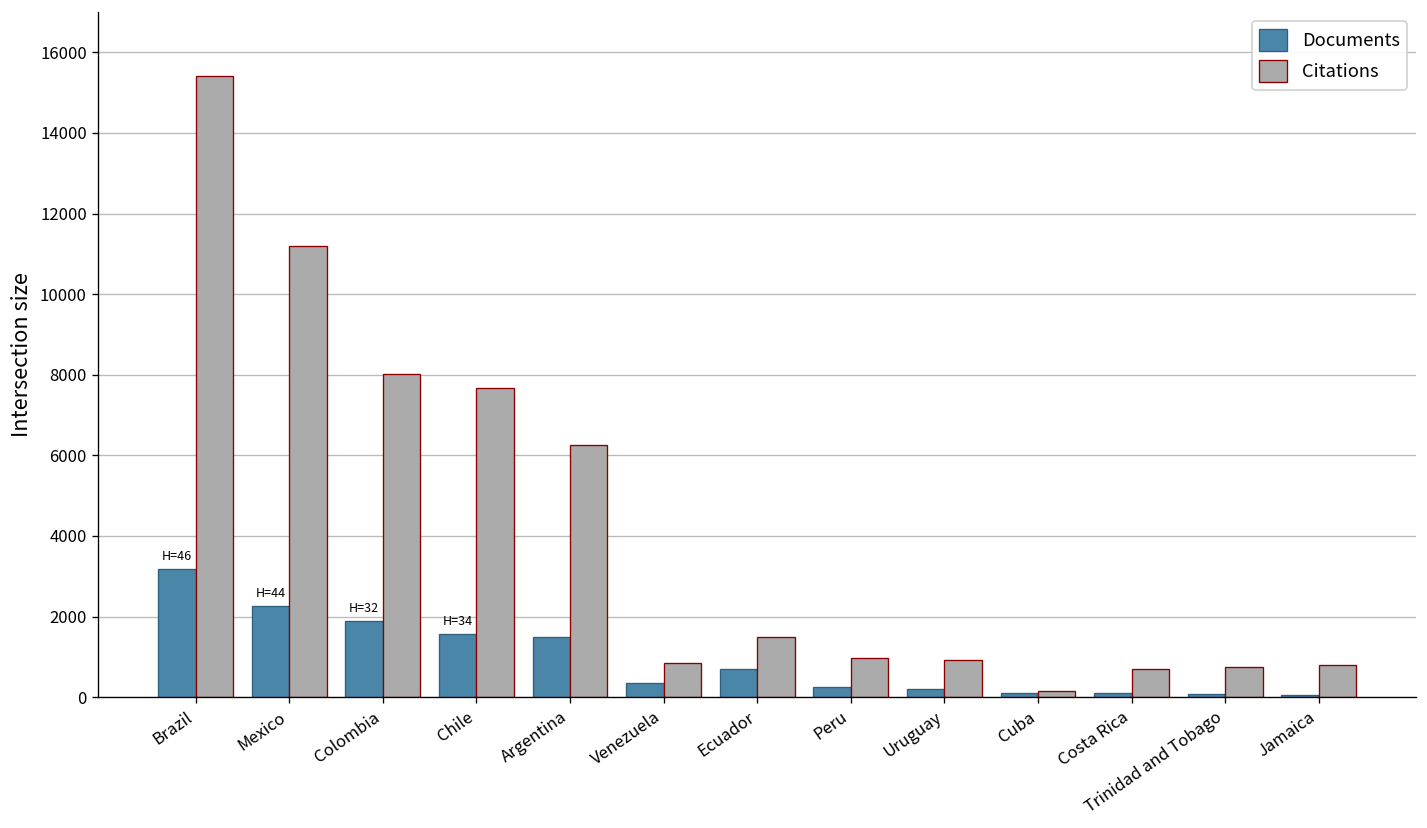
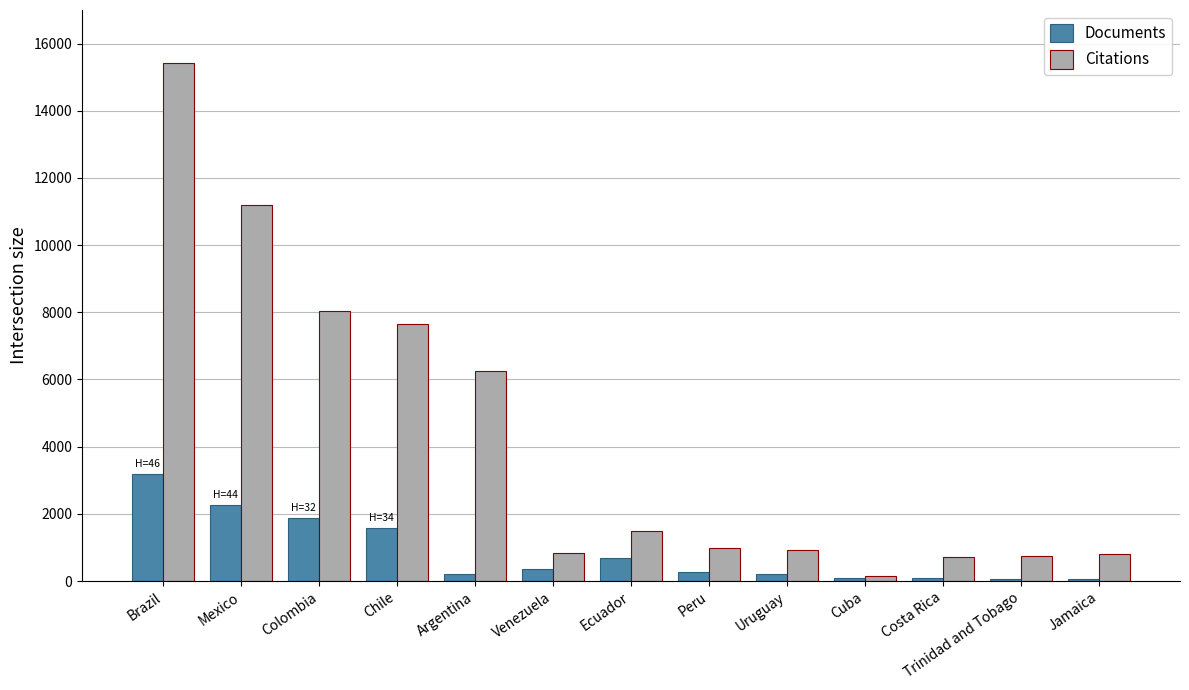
Documents, Argentina: 1500 -> 200
